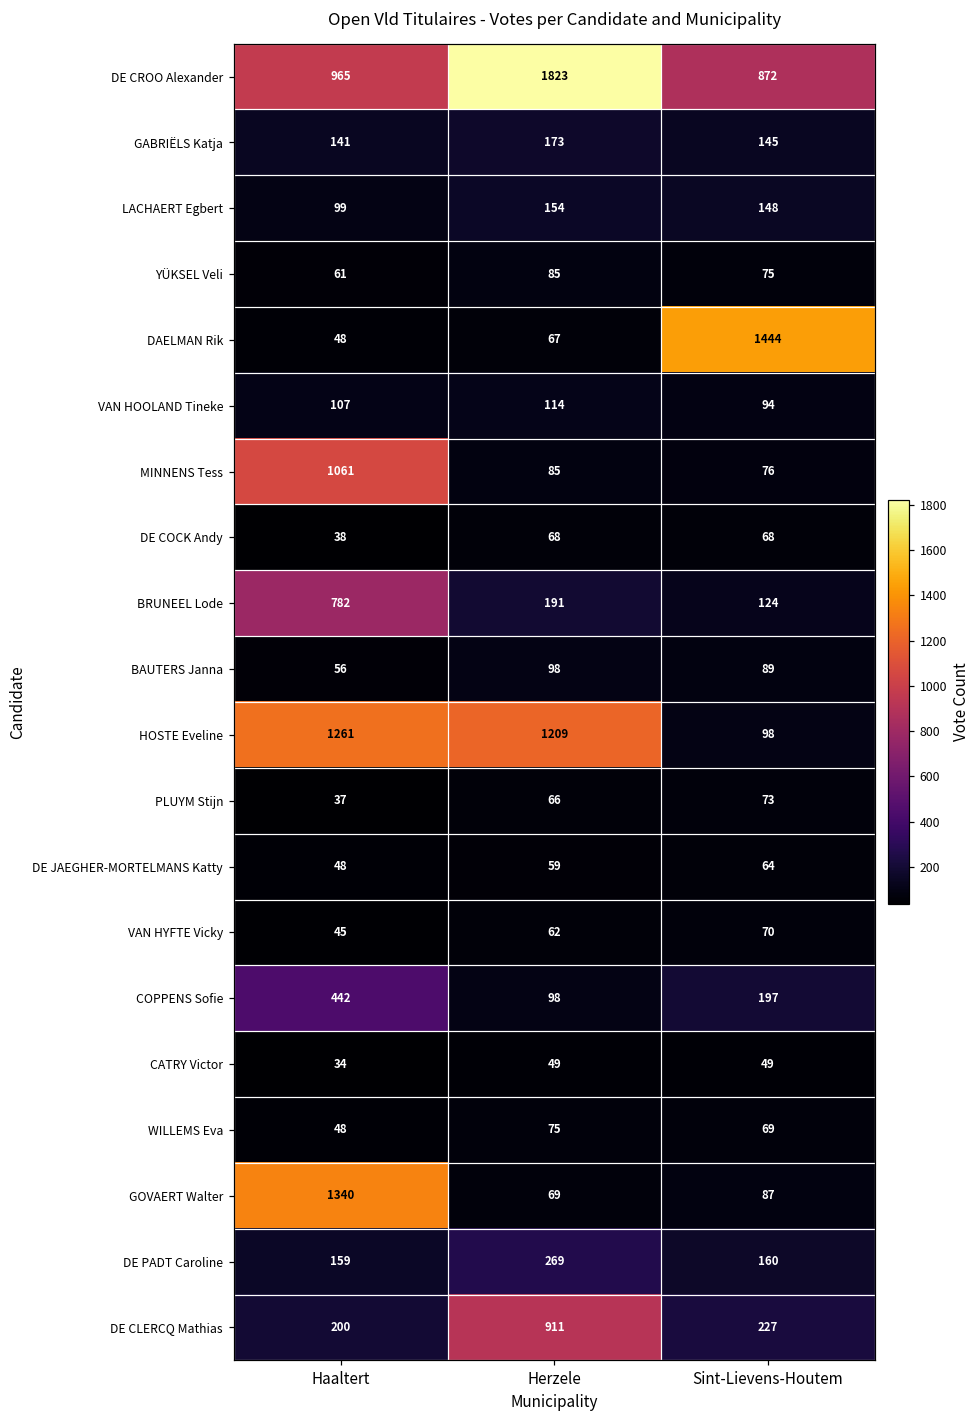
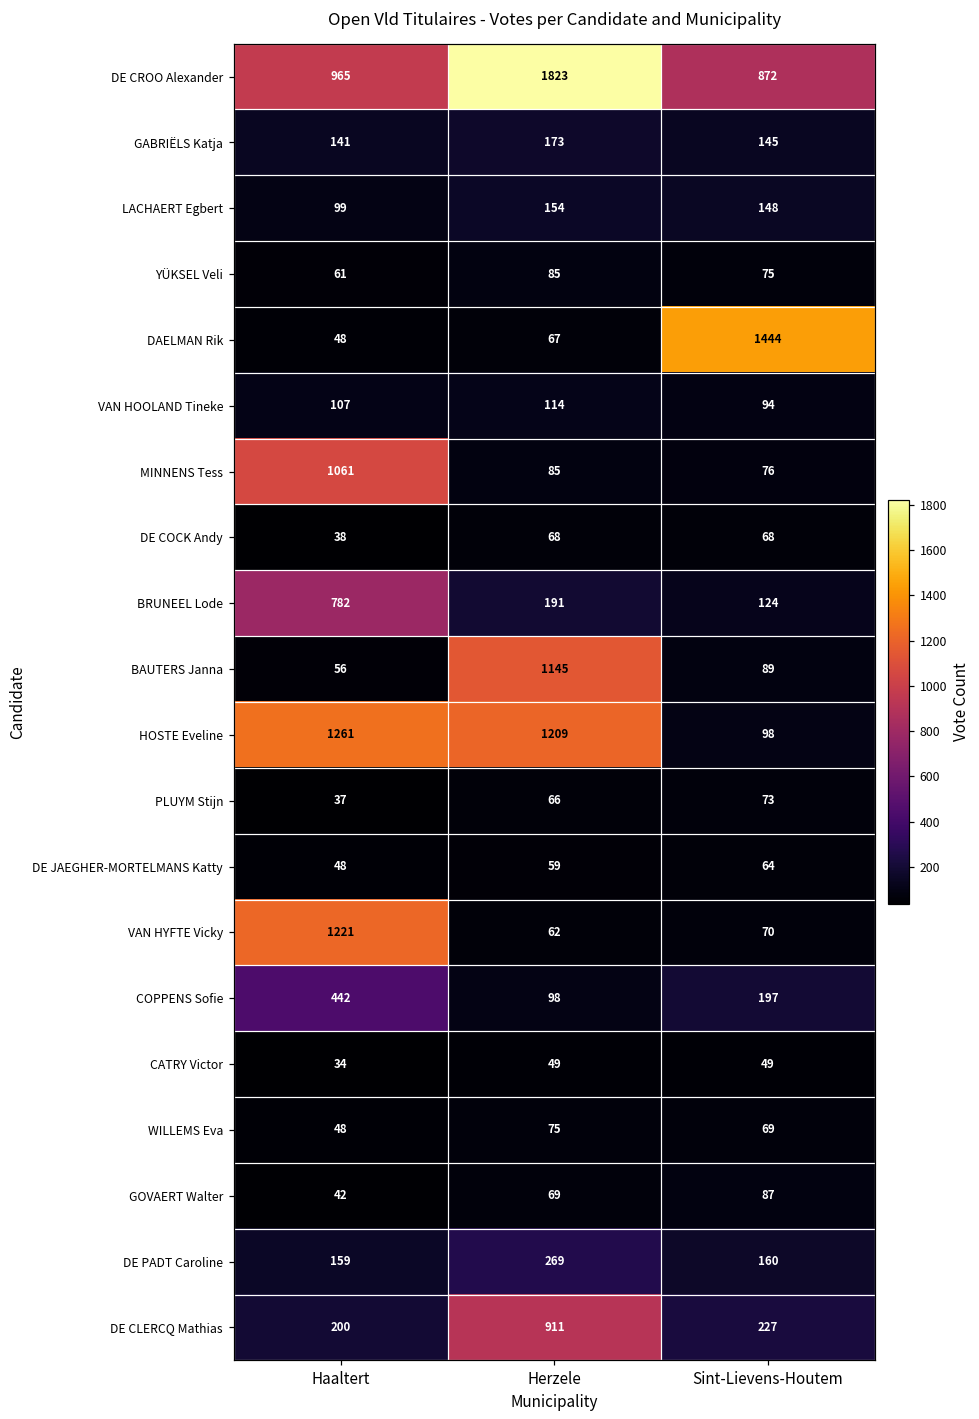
BAUTERS Janna, Herzele: 98 -> 1145
VAN HYFTE Vicky, Haaltert: 45 -> 1221
GOVAERT Walter, Haaltert: 1340 -> 42
